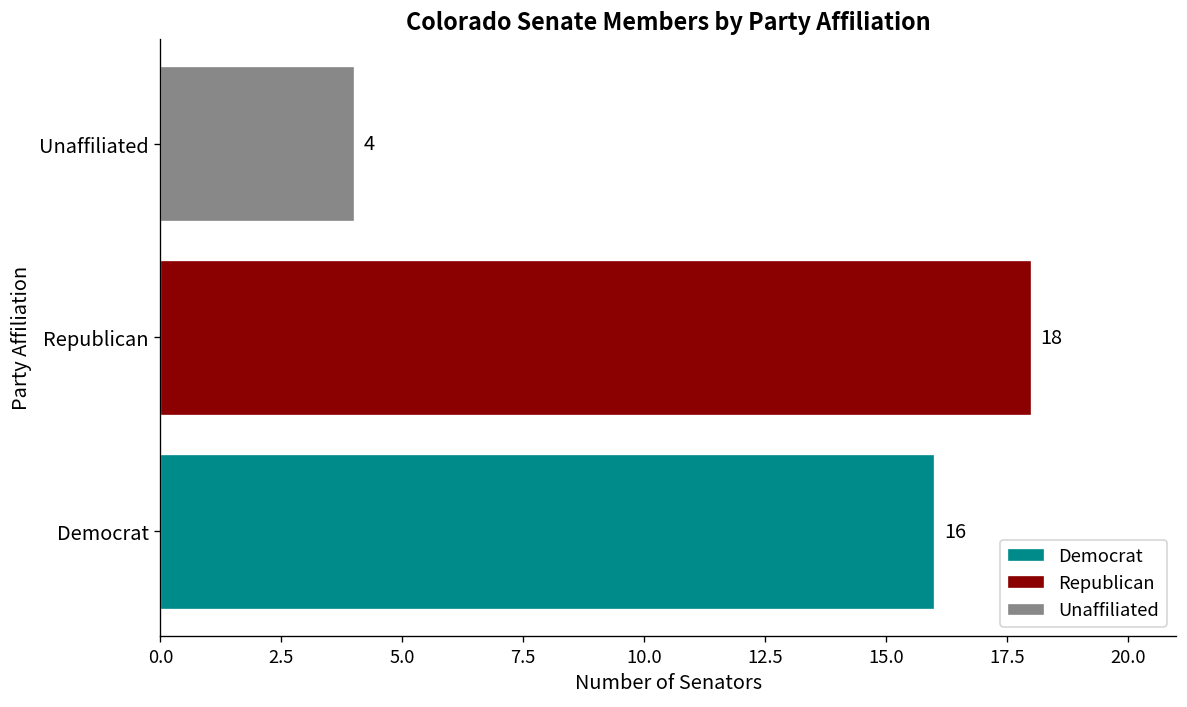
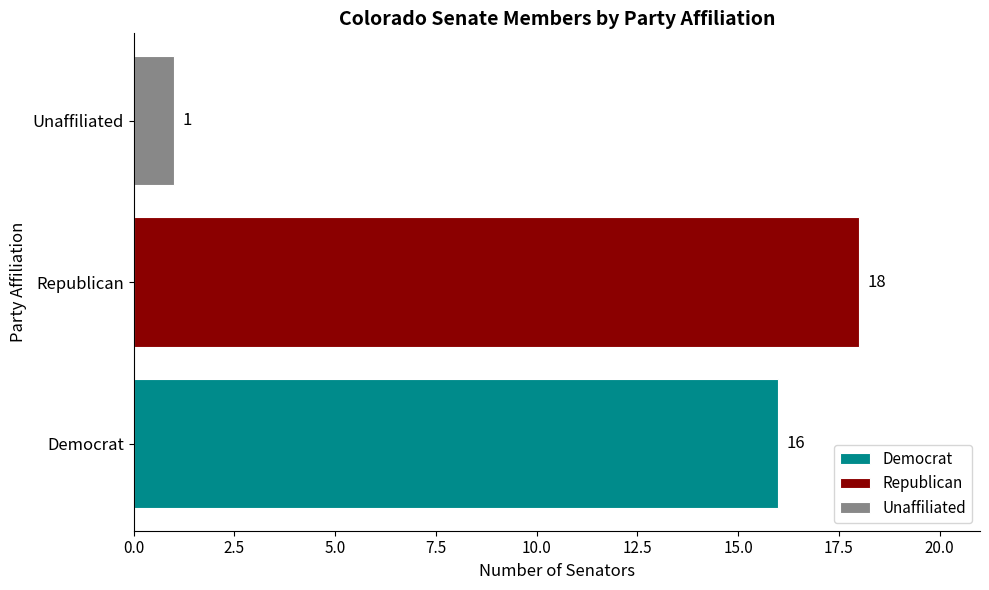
Unaffiliated, Unaffiliated: 4 -> 1
